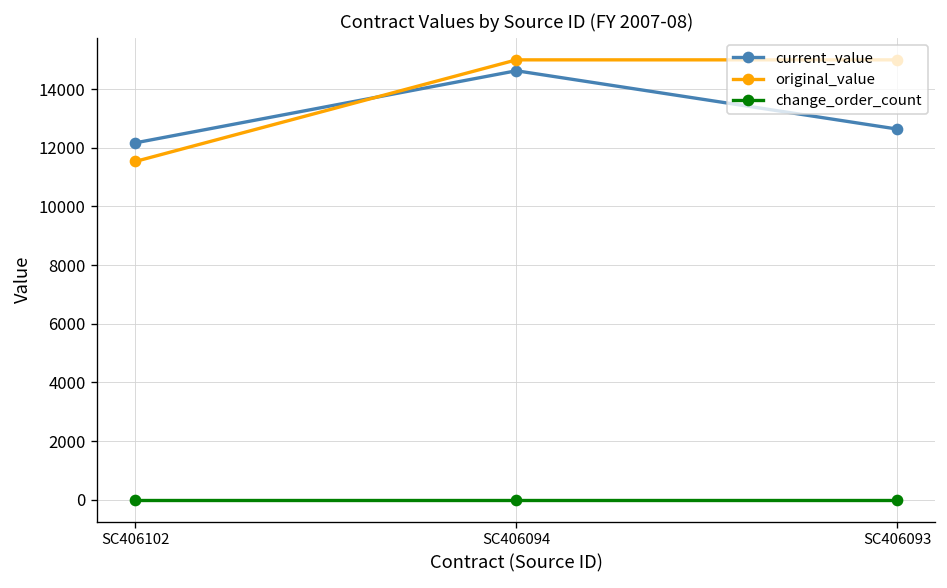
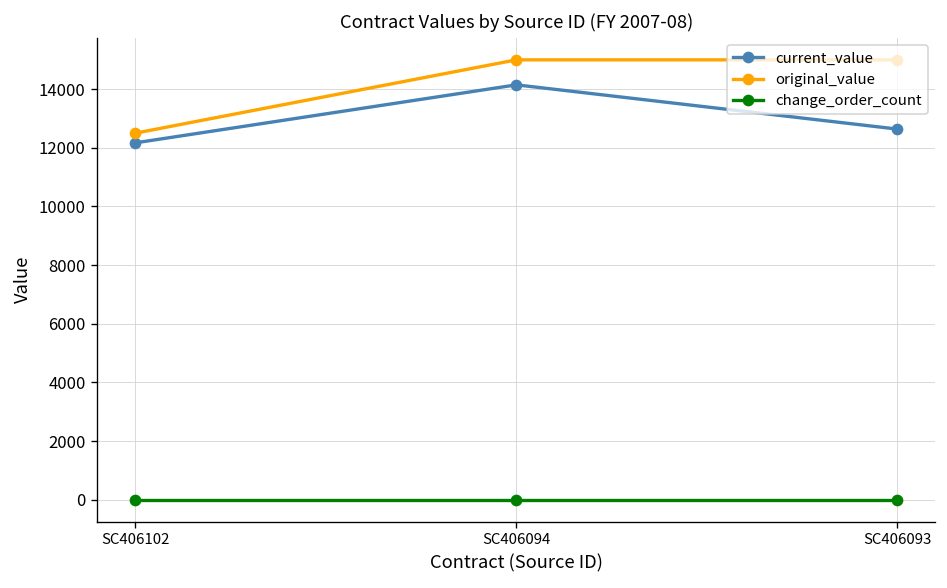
original_value, SC406102: 11500 -> 12500
current_value, SC406094: 14600 -> 14100
